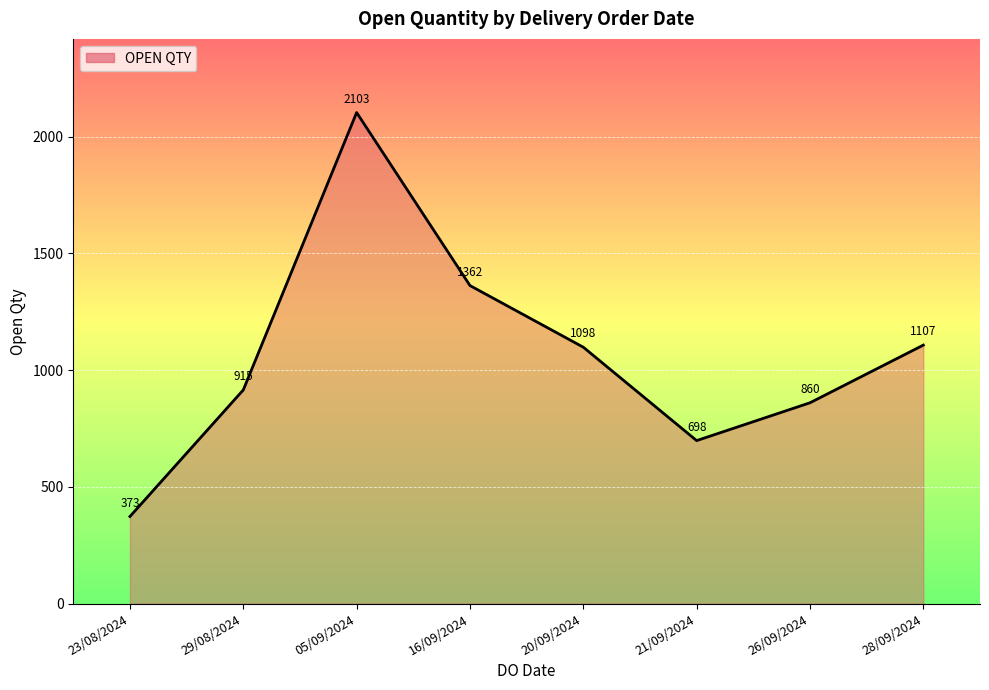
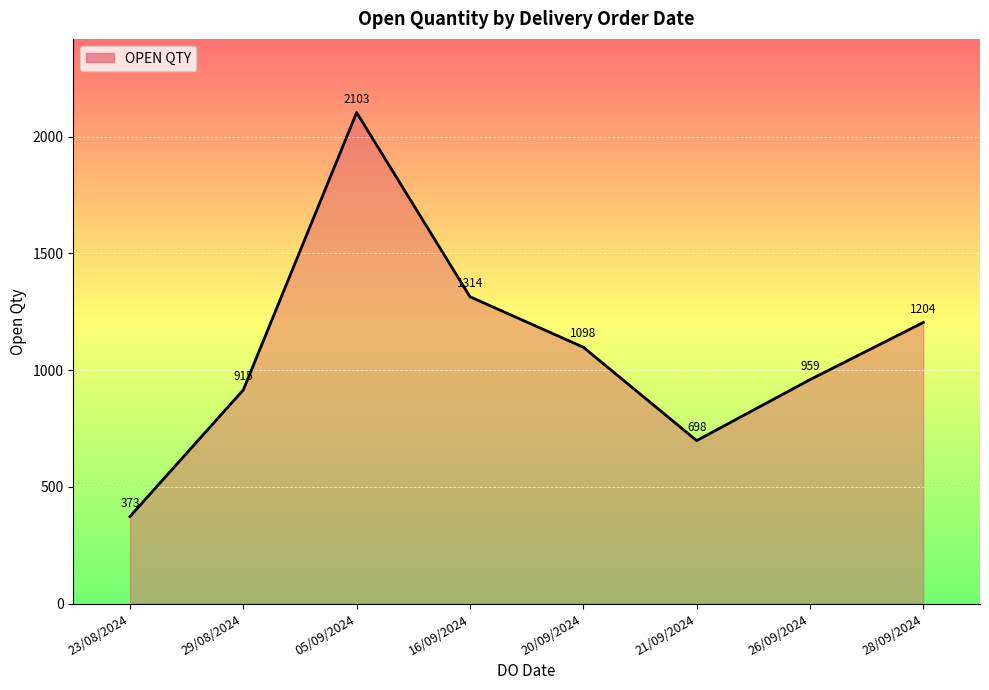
16/09/2024: 1362 -> 1314
26/09/2024: 860 -> 959
28/09/2024: 1107 -> 1204
